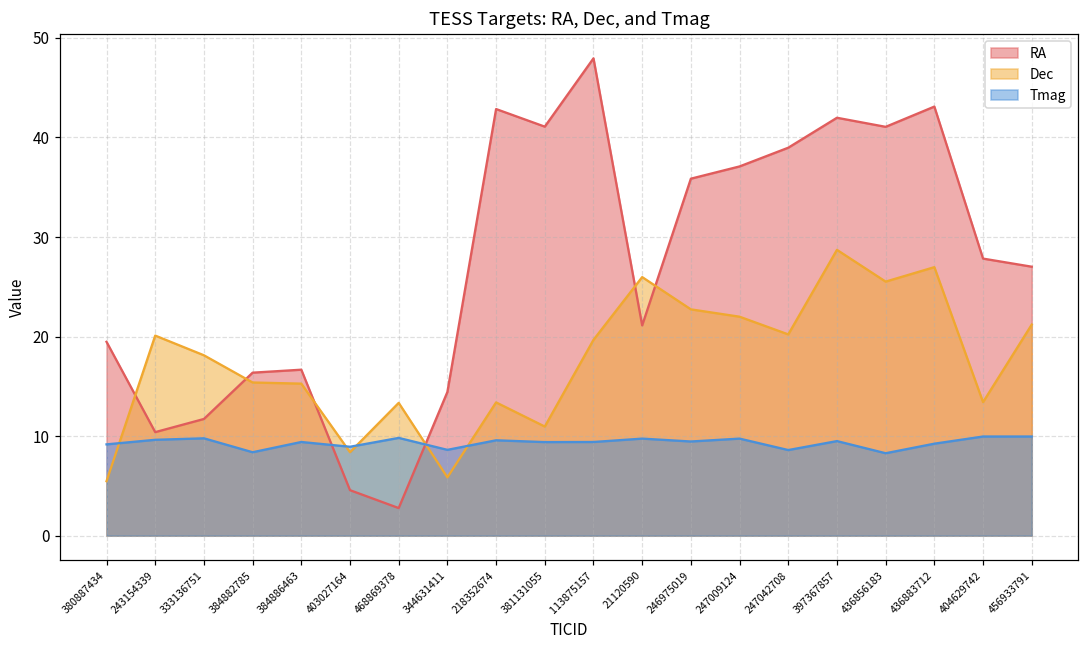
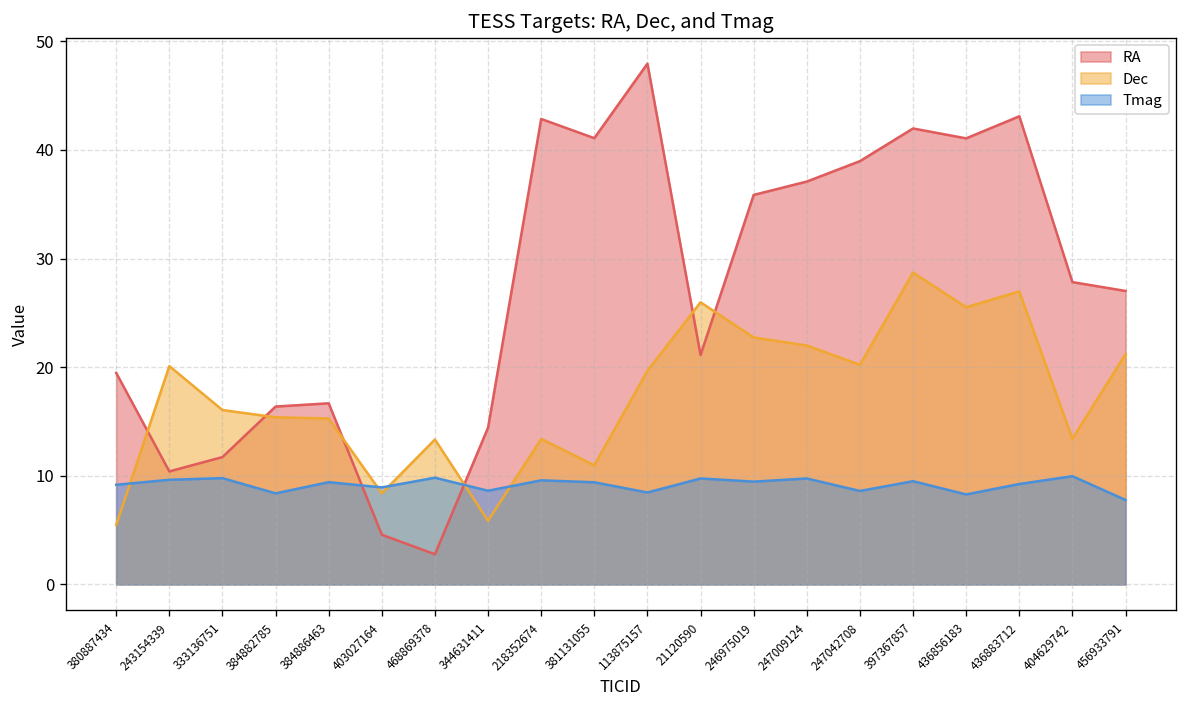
Dec, 333136751: 18 -> 16
Tmag, 113875157: 9 -> 8
Tmag, 456933791: 10 -> 8
